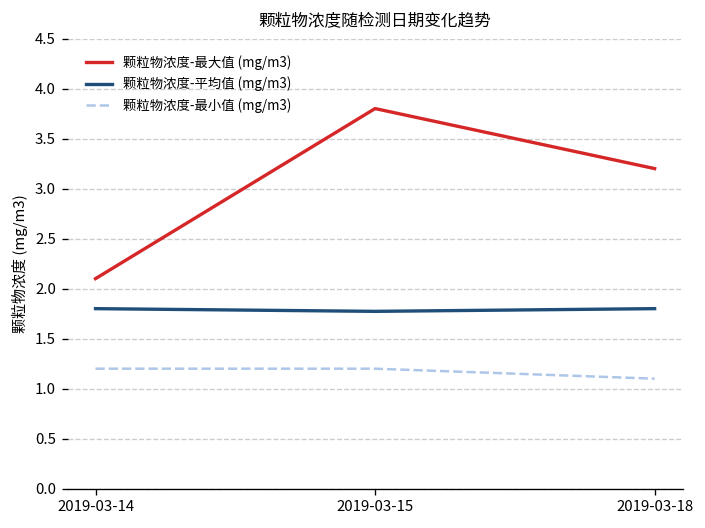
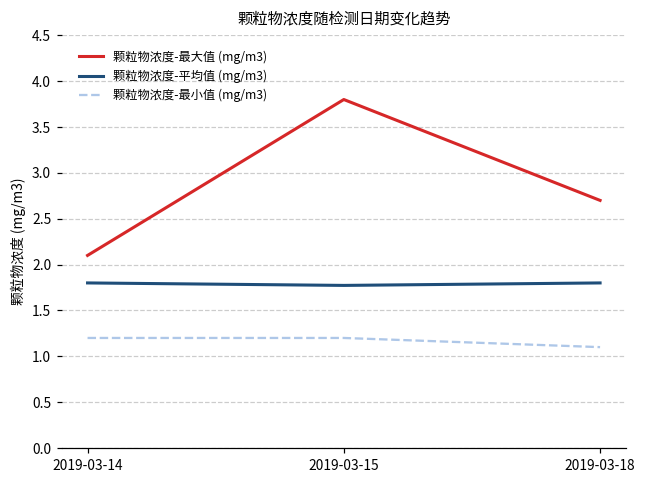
颗粒物浓度-最大值 (mg/m3), 2019-03-18: 3.2 -> 2.7
